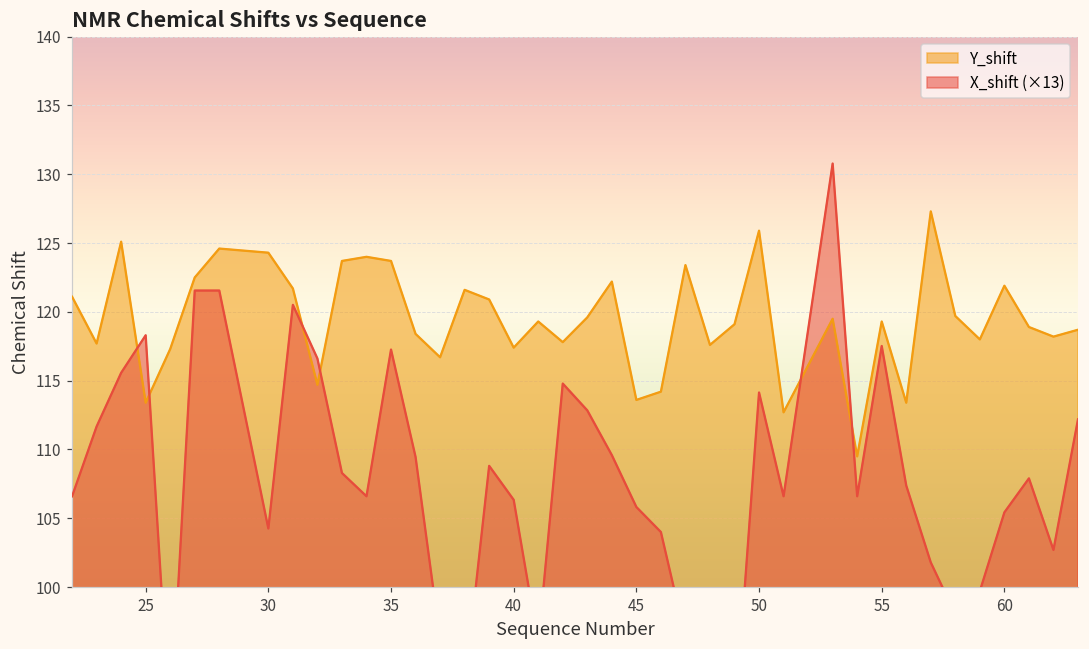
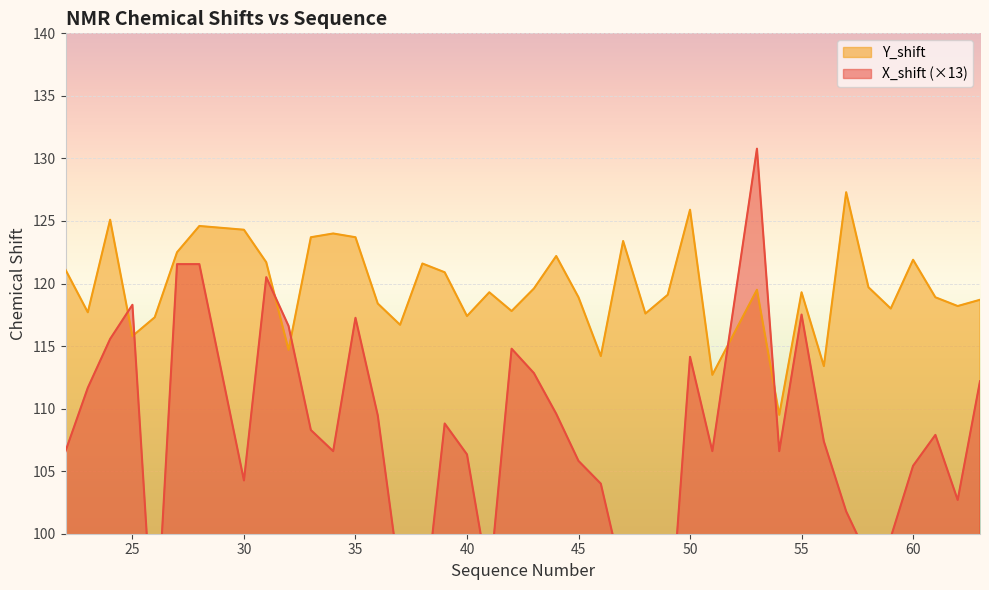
Y_shift, 25: 113.4 -> 115.8
Y_shift, 45: 113.6 -> 118.9
